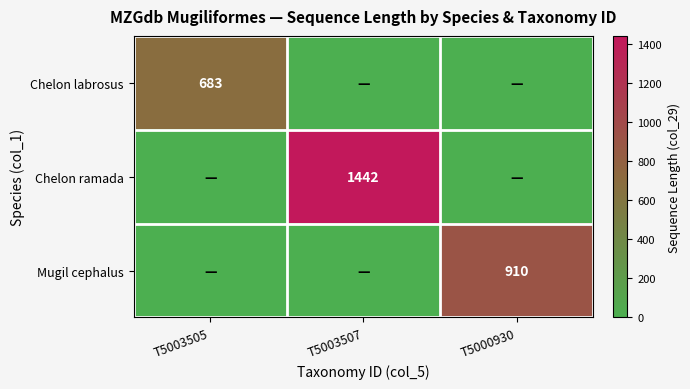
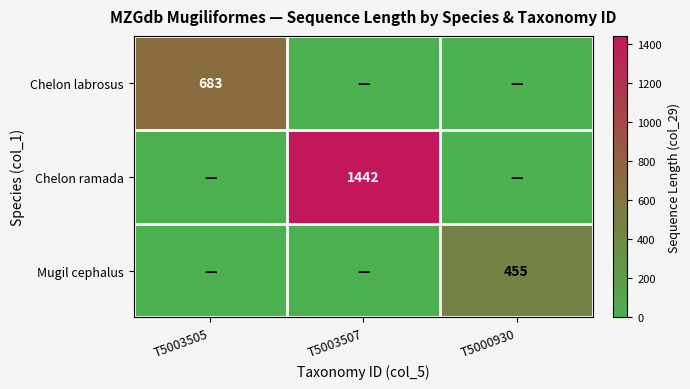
Mugil cephalus, T5000930: 910 -> 455
